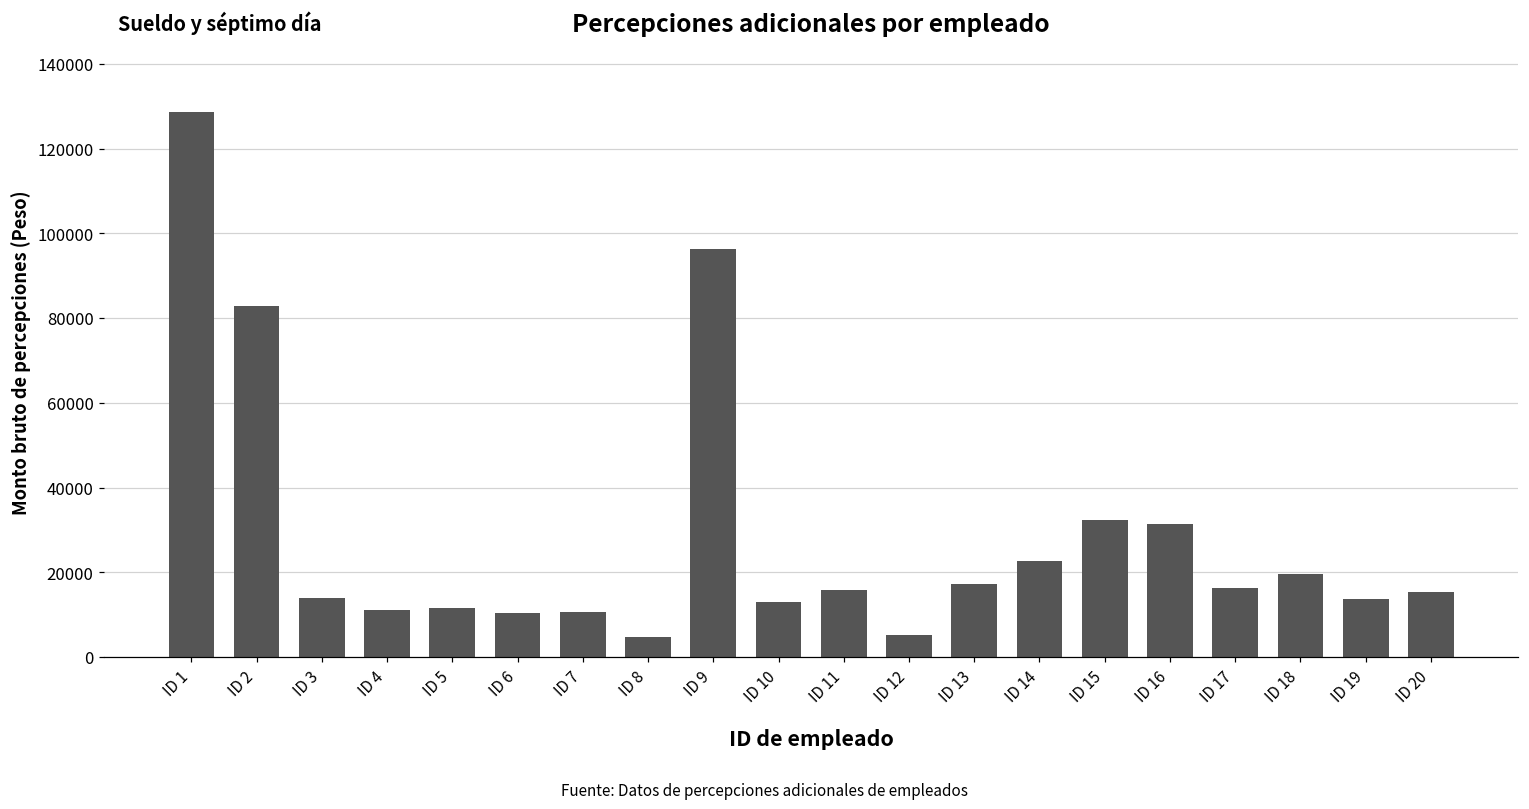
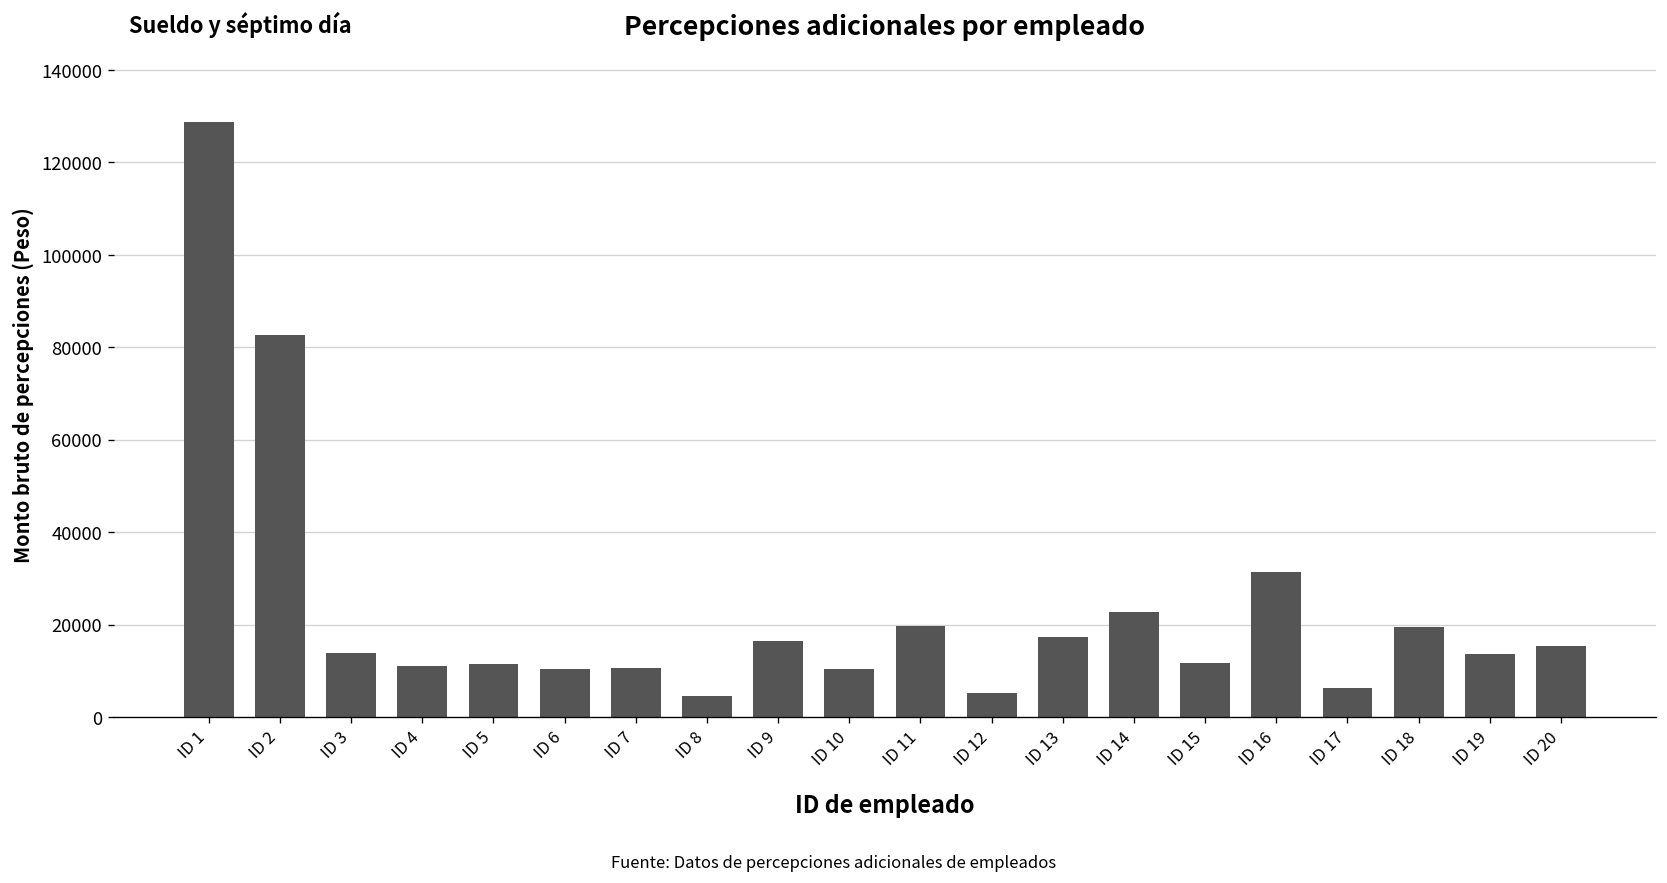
ID 9: 96000 -> 16000
ID 10: 13000 -> 10000
ID 11: 16000 -> 20000
ID 15: 32000 -> 12000
ID 17: 16000 -> 6000
